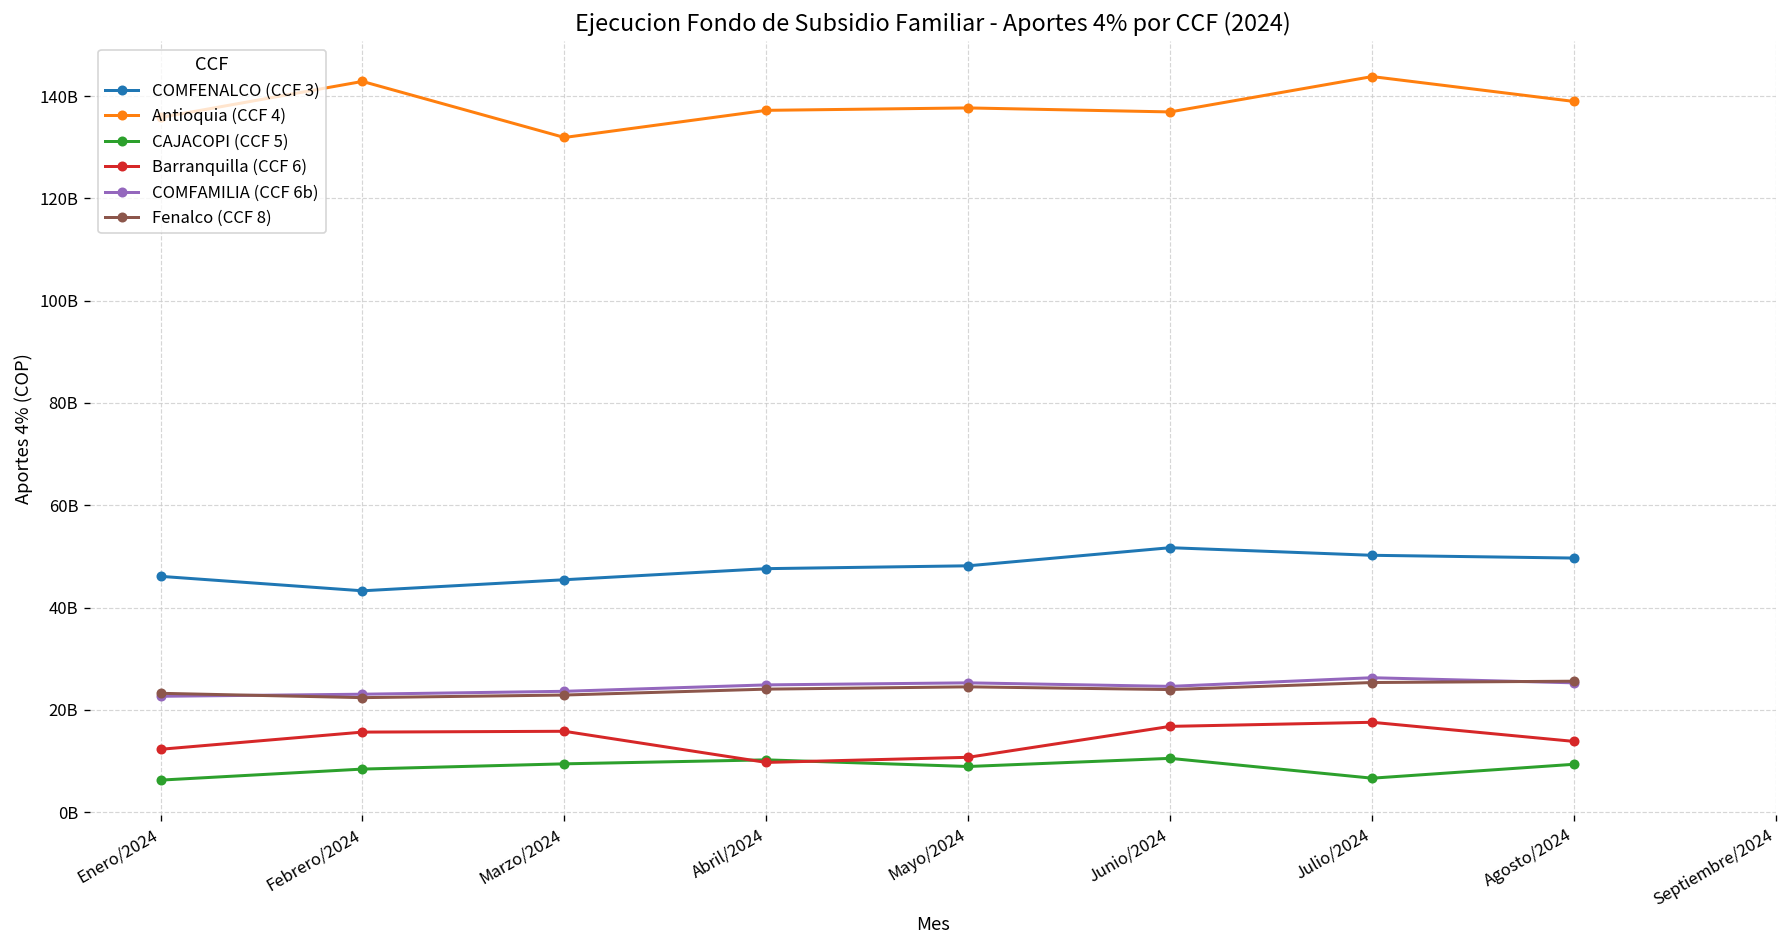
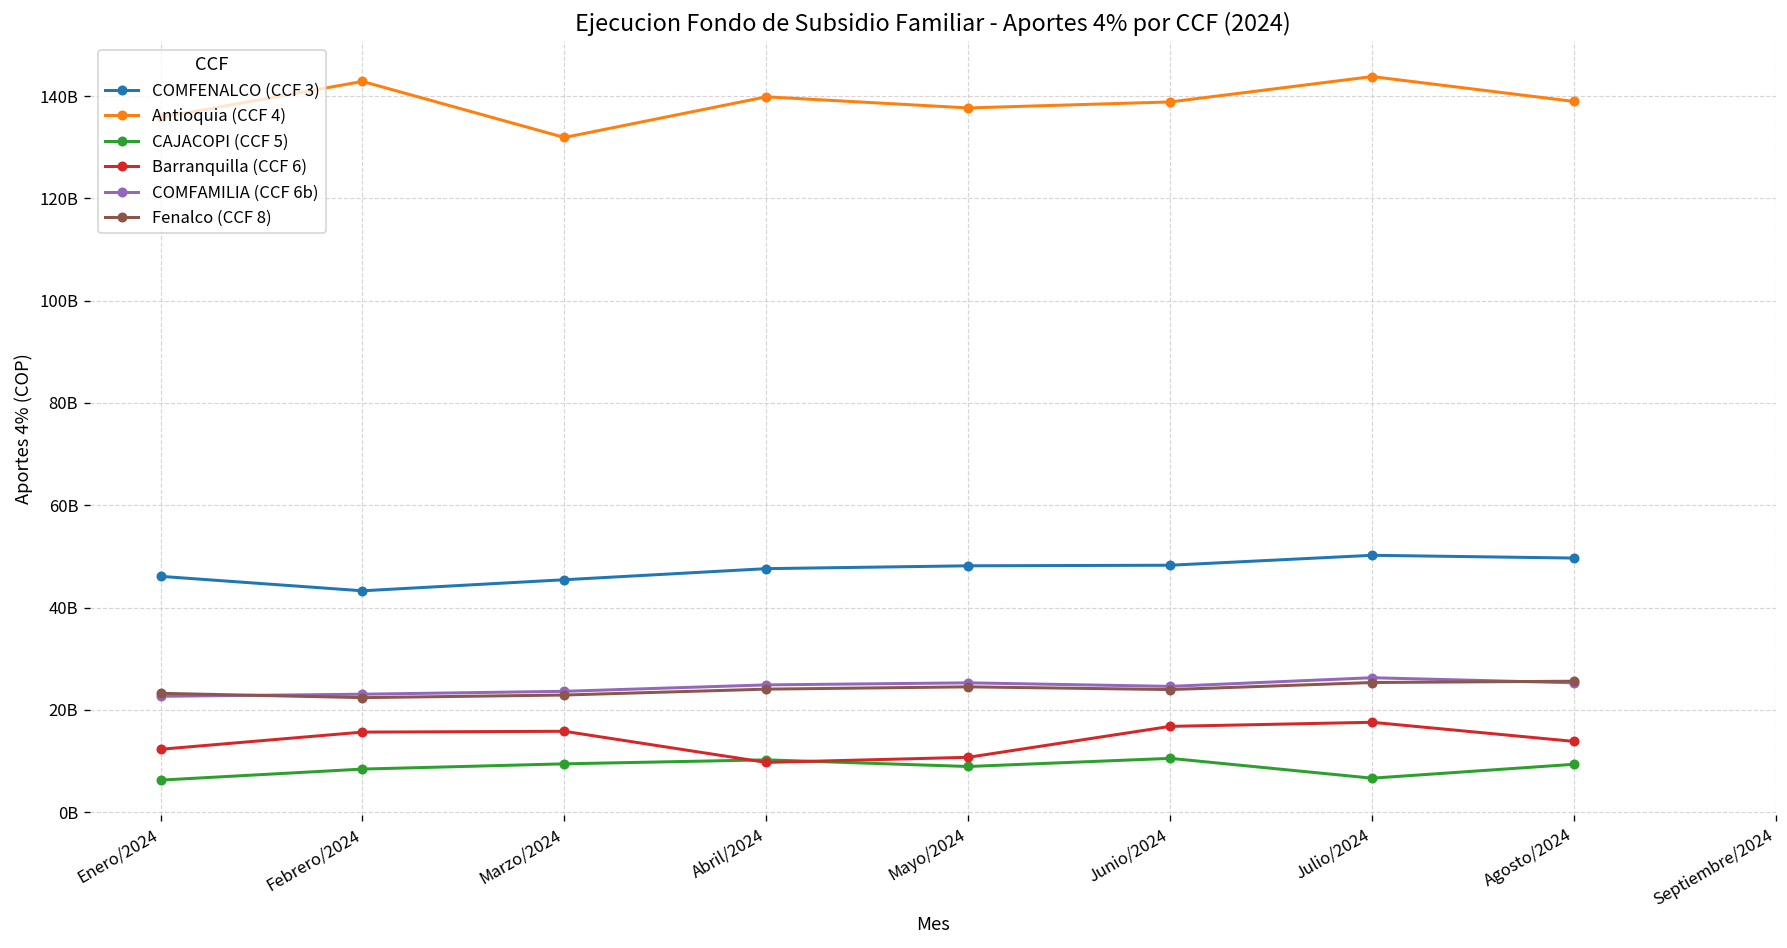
Antioquia (CCF 4), Abril/2024: 137000000000 -> 140000000000
COMFENALCO (CCF 3), Junio/2024: 52000000000 -> 48000000000
Antioquia (CCF 4), Junio/2024: 137000000000 -> 139000000000
